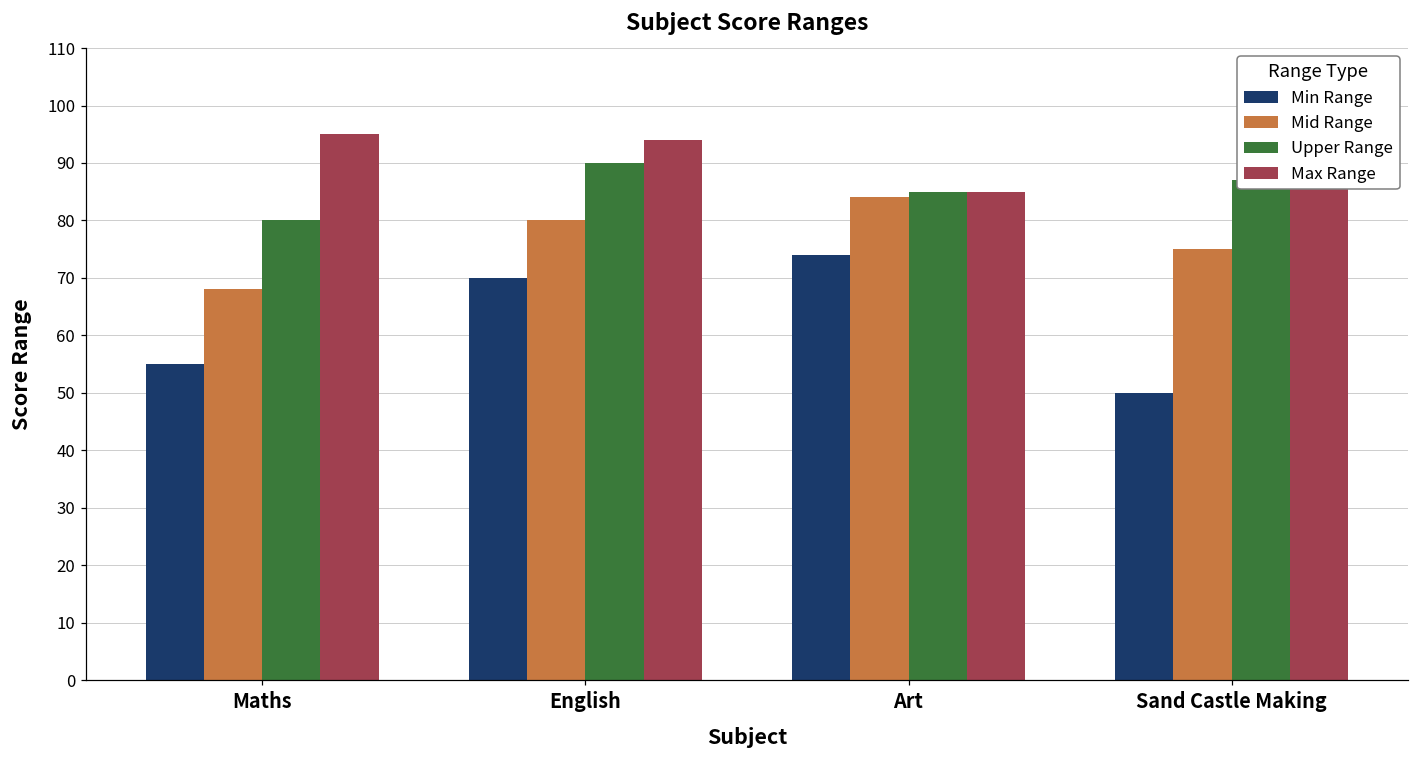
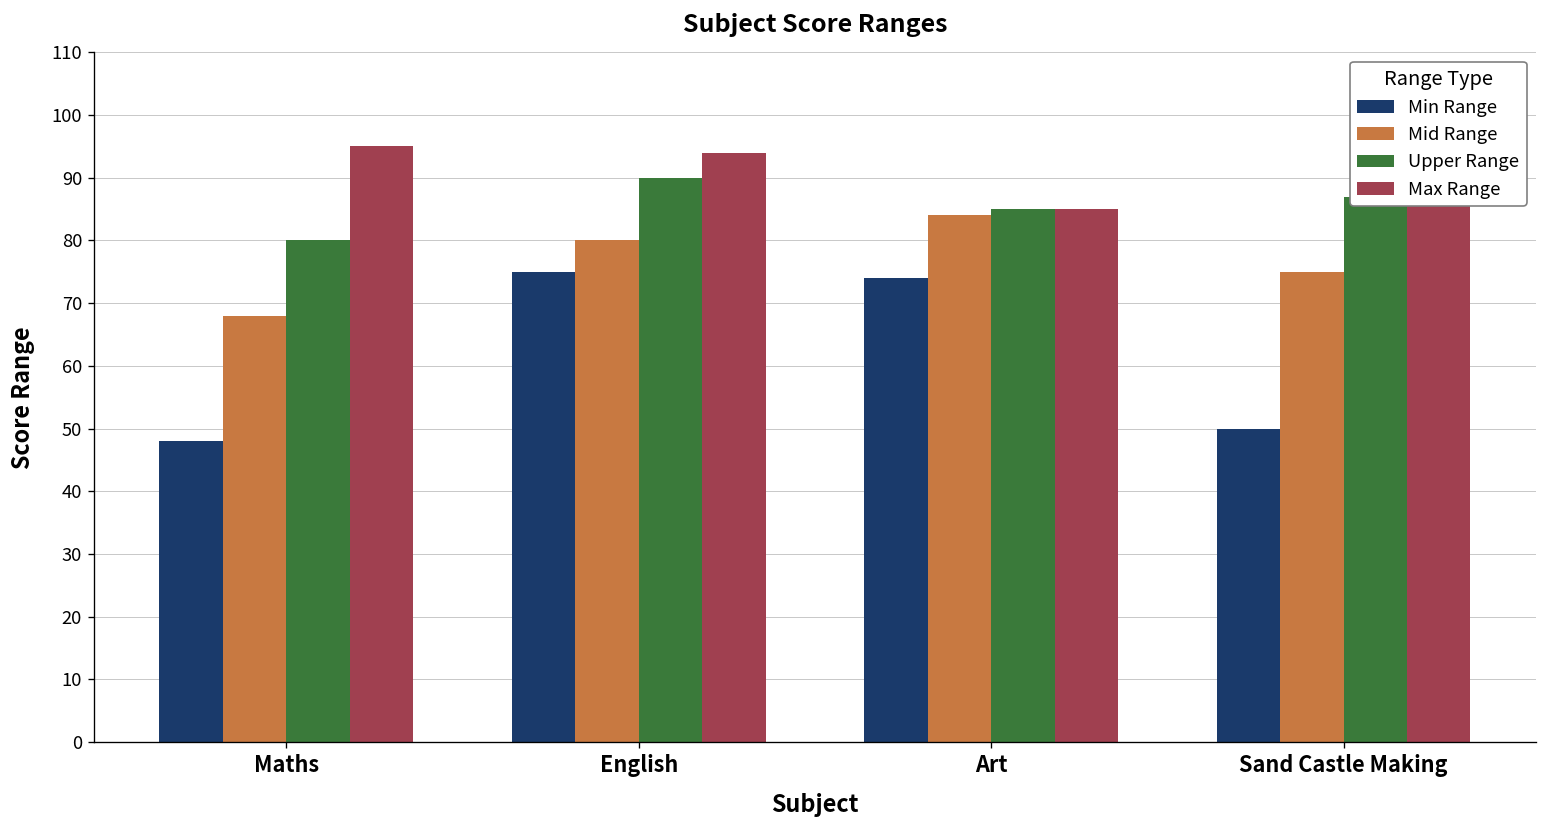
Min Range, Maths: 55 -> 48
Min Range, English: 70 -> 75
